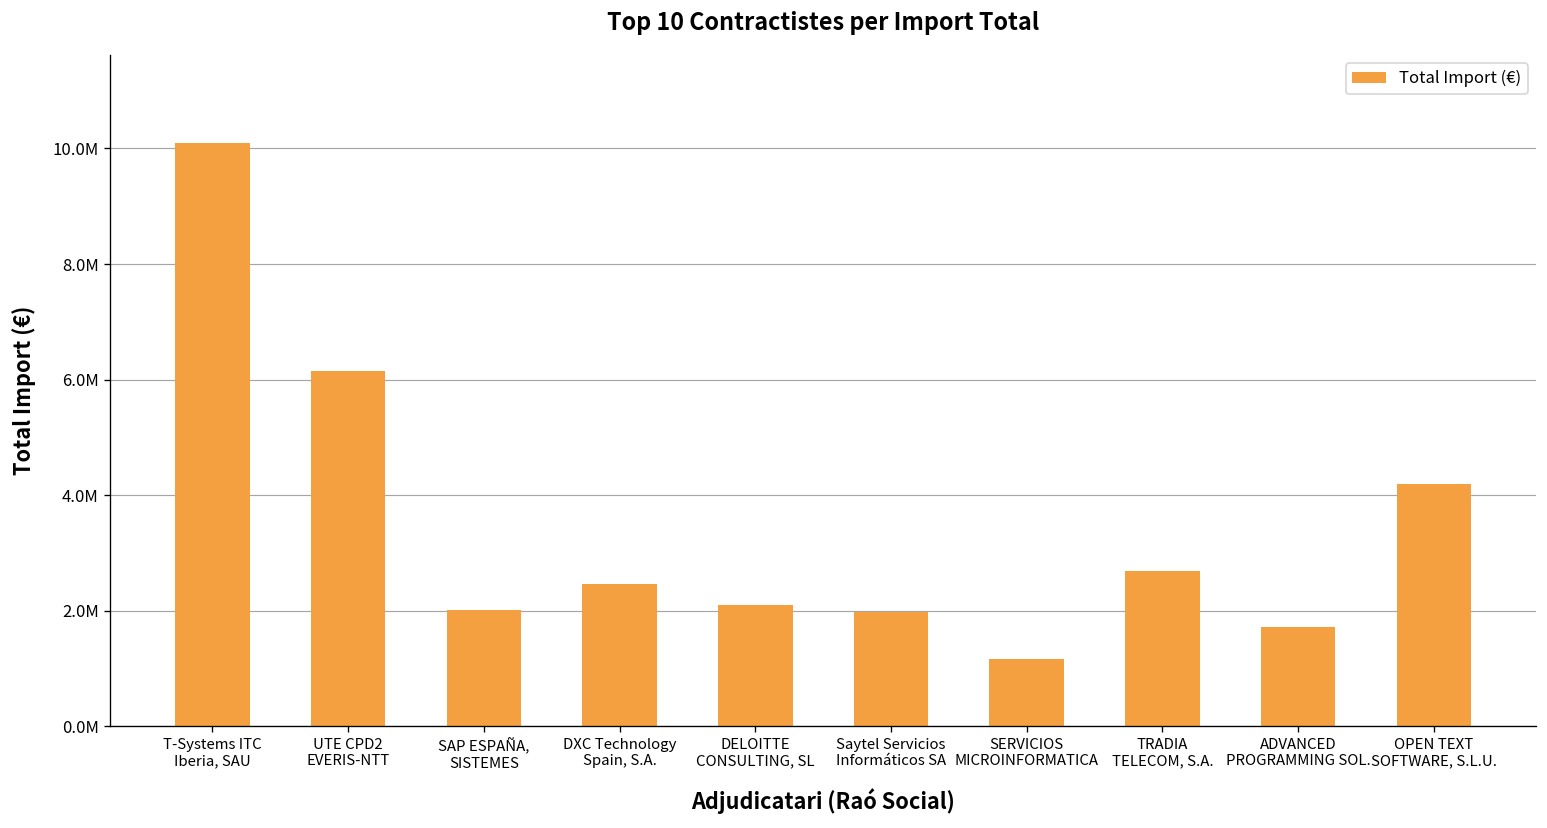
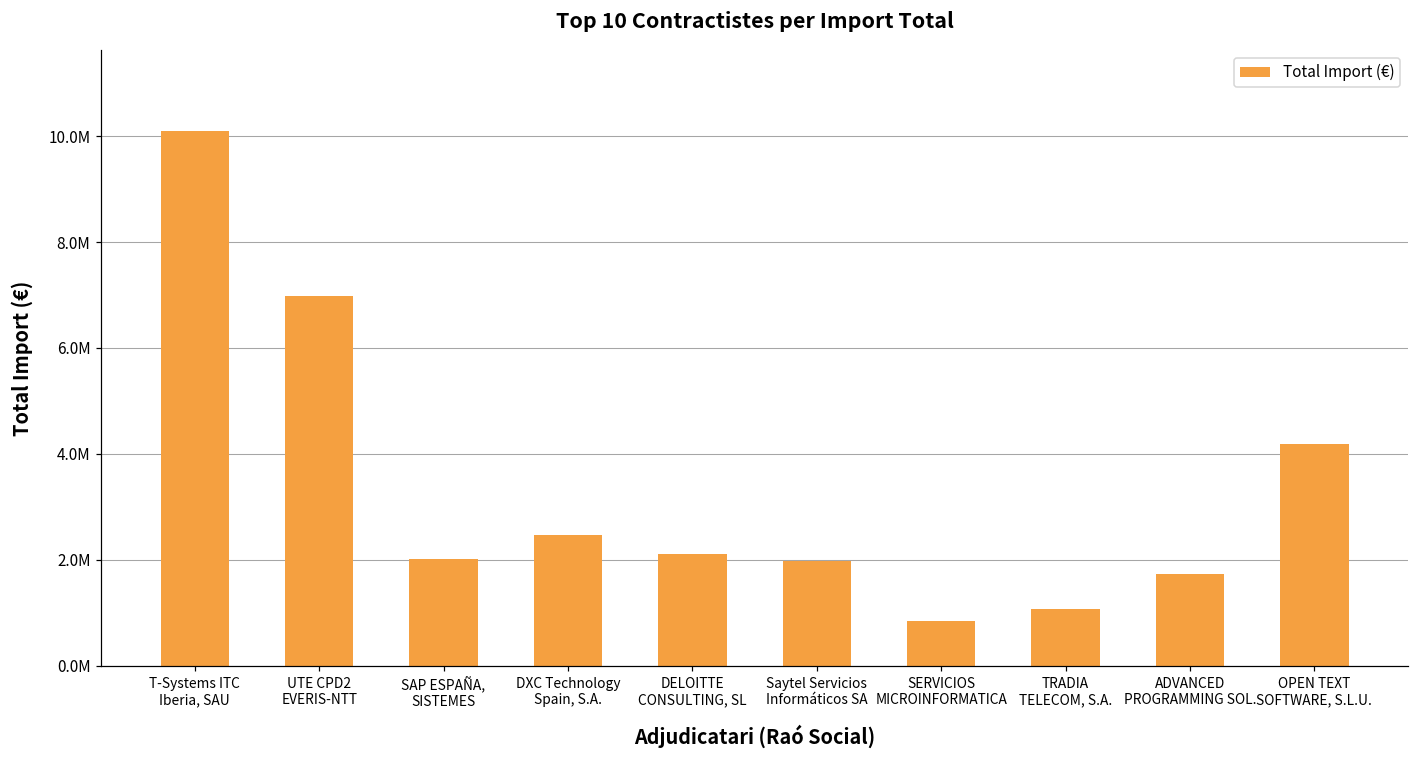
UTE CPD2 EVERIS-NTT: 6100000 -> 7000000
SERVICIOS MICROINFORMATICA: 1200000 -> 900000
TRADIA TELECOM, S.A.: 2700000 -> 1100000
